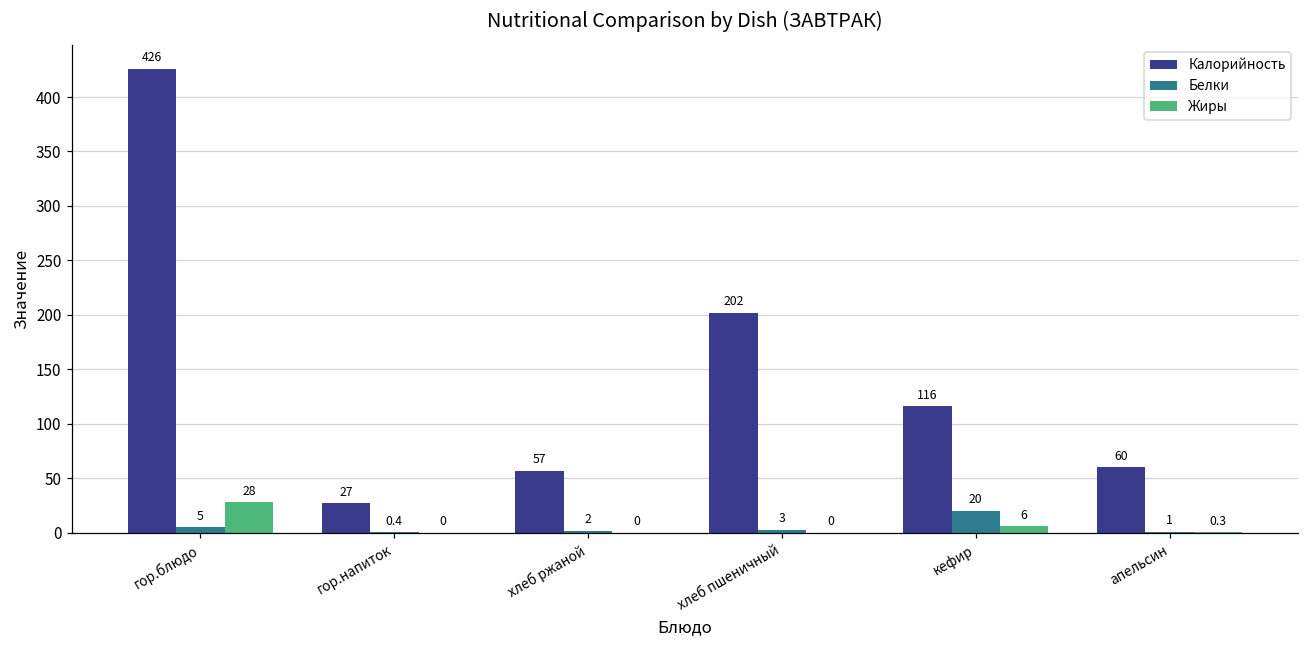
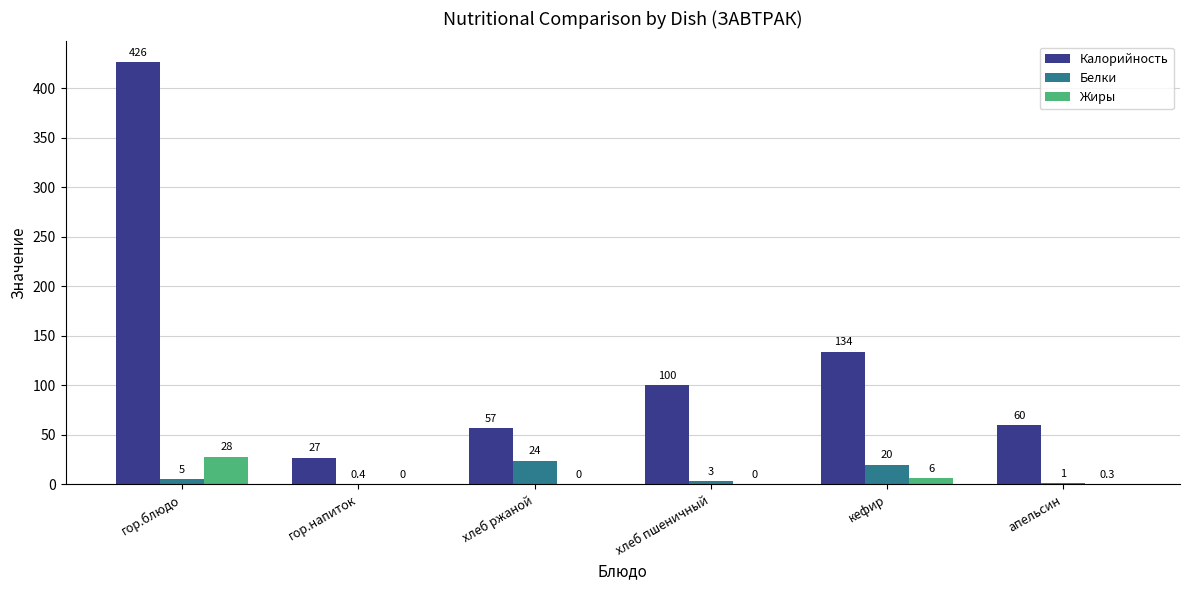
Белки, хлеб ржаной: 2 -> 24
Калорийность, хлеб пшеничный: 202 -> 100
Калорийность, кефир: 116 -> 134
